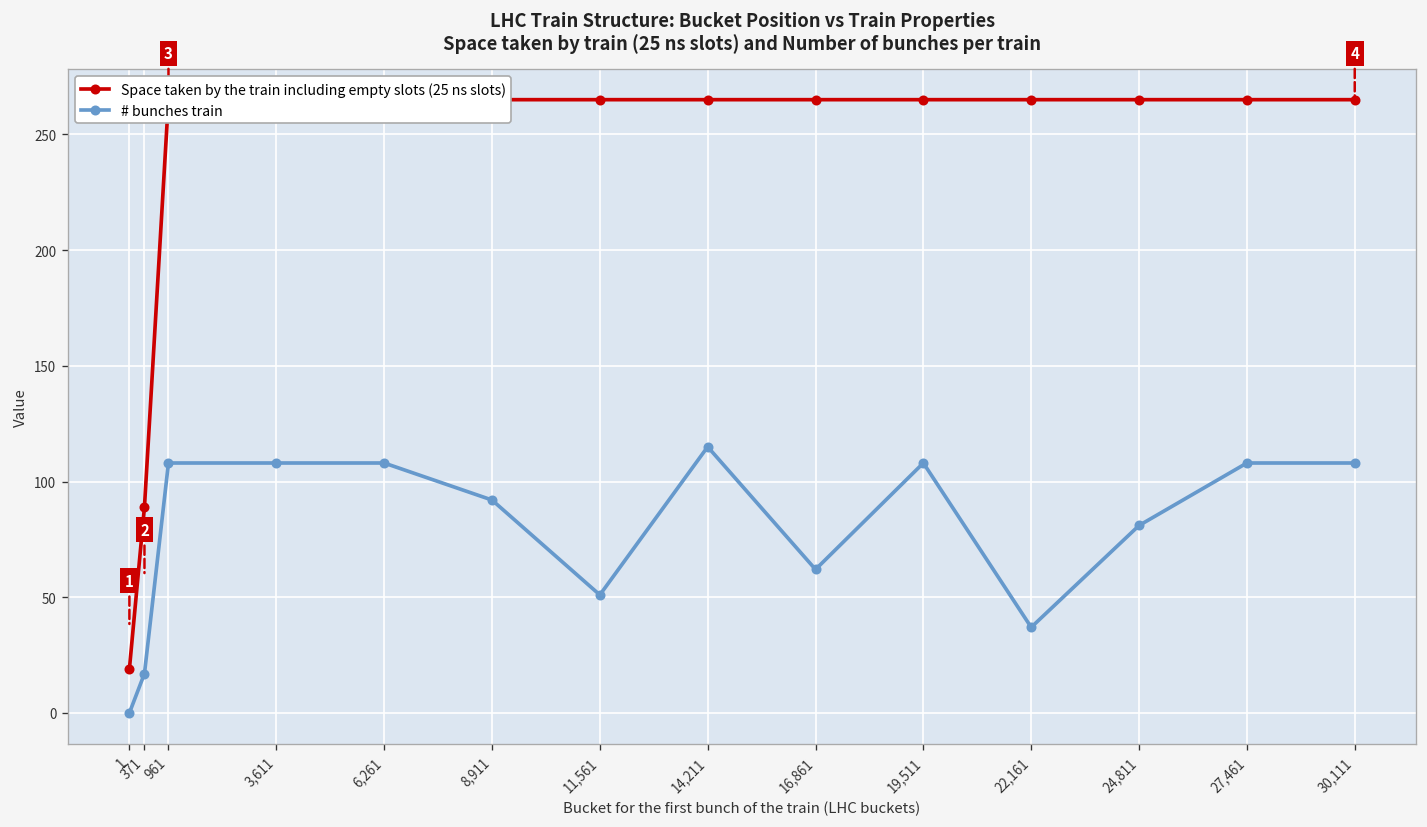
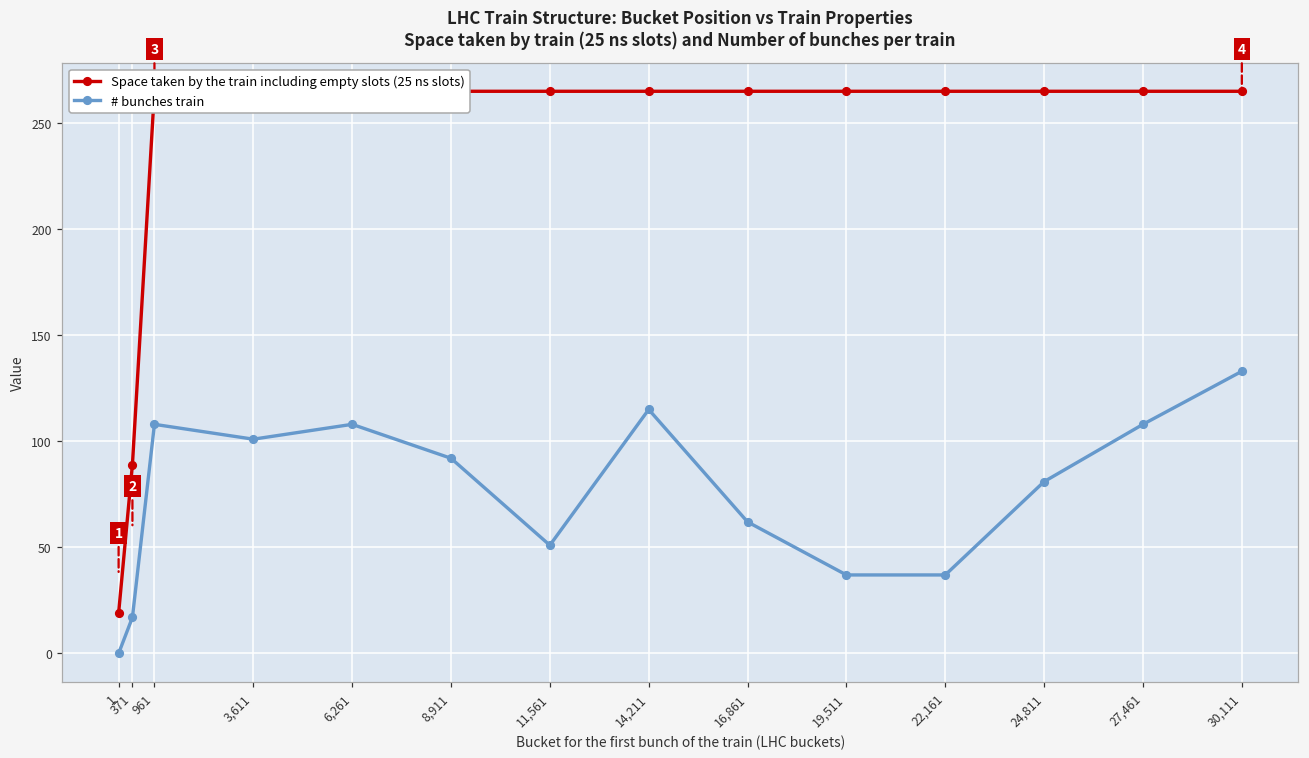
# bunches train, 3,611: 108 -> 101
# bunches train, 19,511: 108 -> 37
# bunches train, 30,111: 108 -> 133
